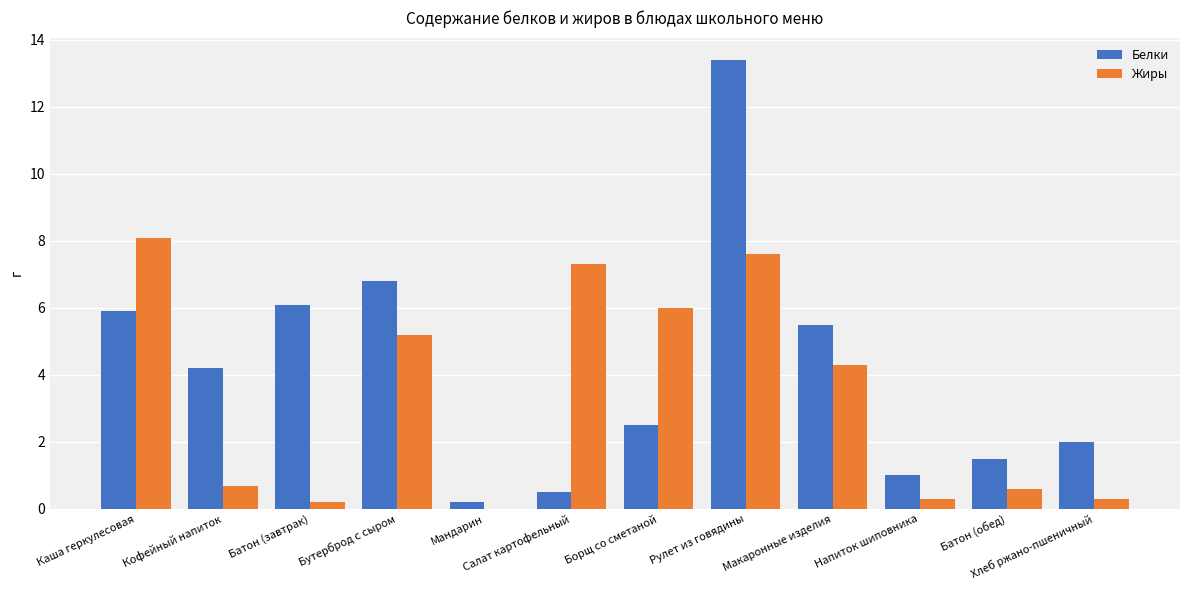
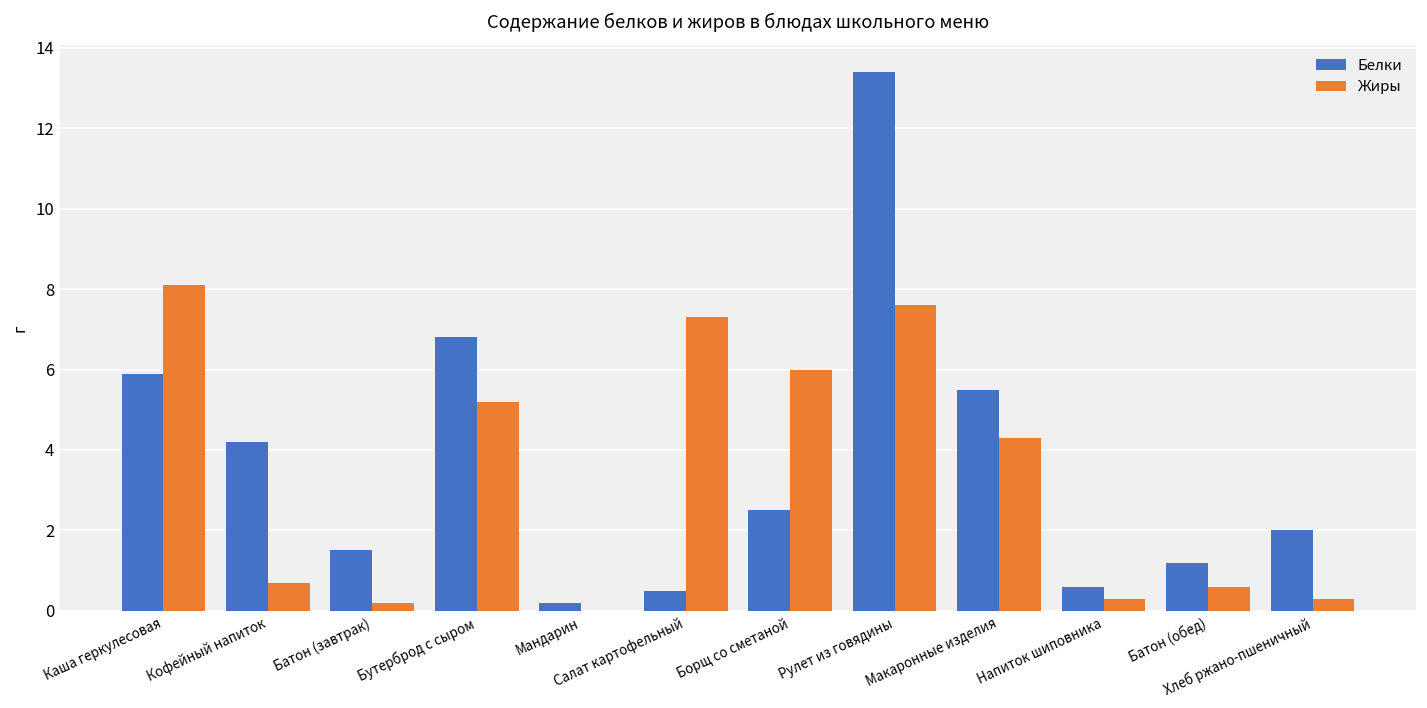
Белки, Батон (завтрак): 6.1 -> 1.5
Белки, Напиток шиповника: 1.0 -> 0.6
Белки, Батон (обед): 1.5 -> 1.2
